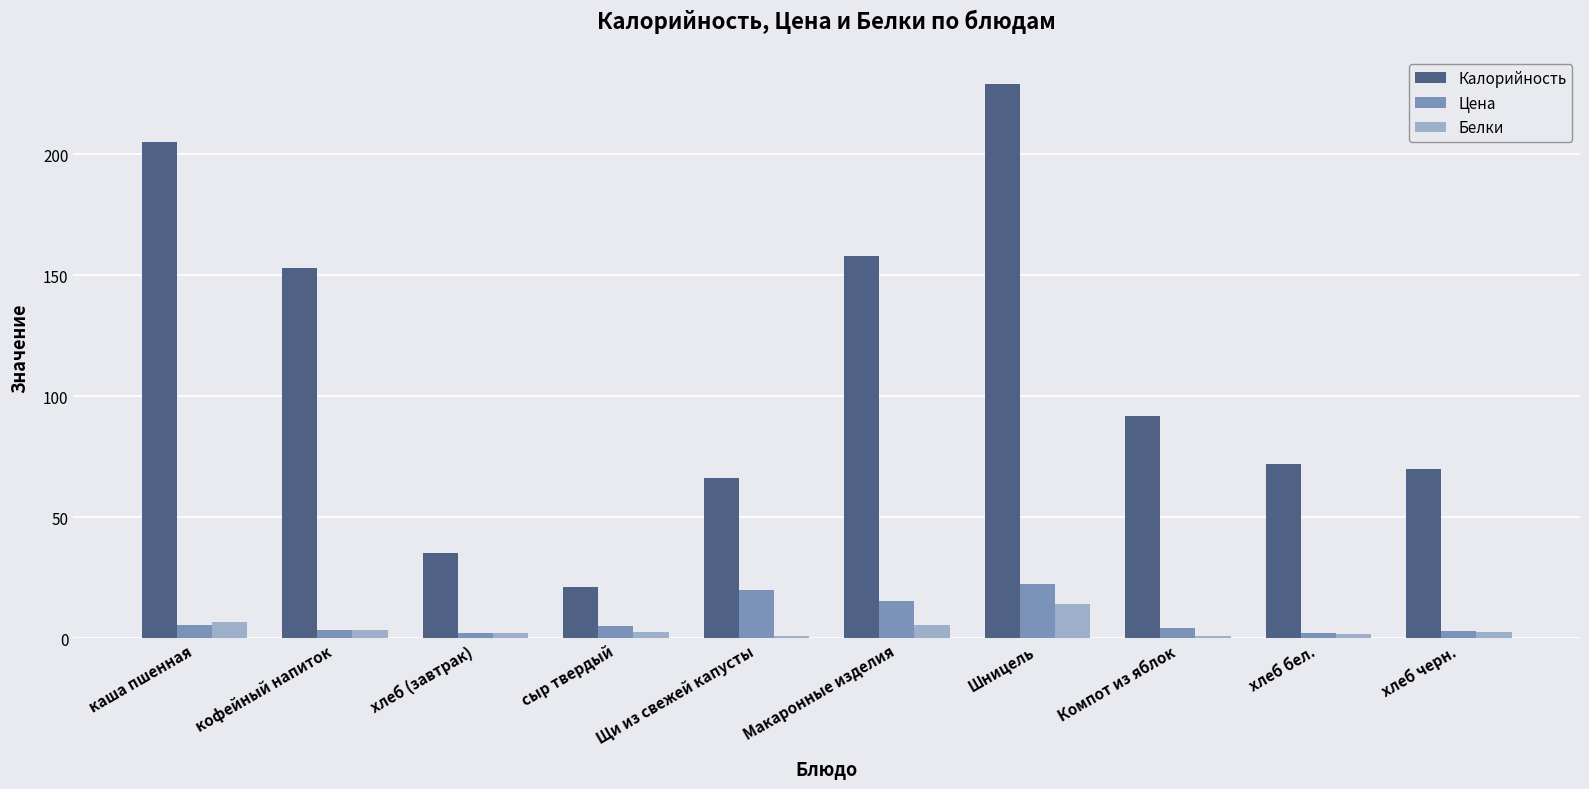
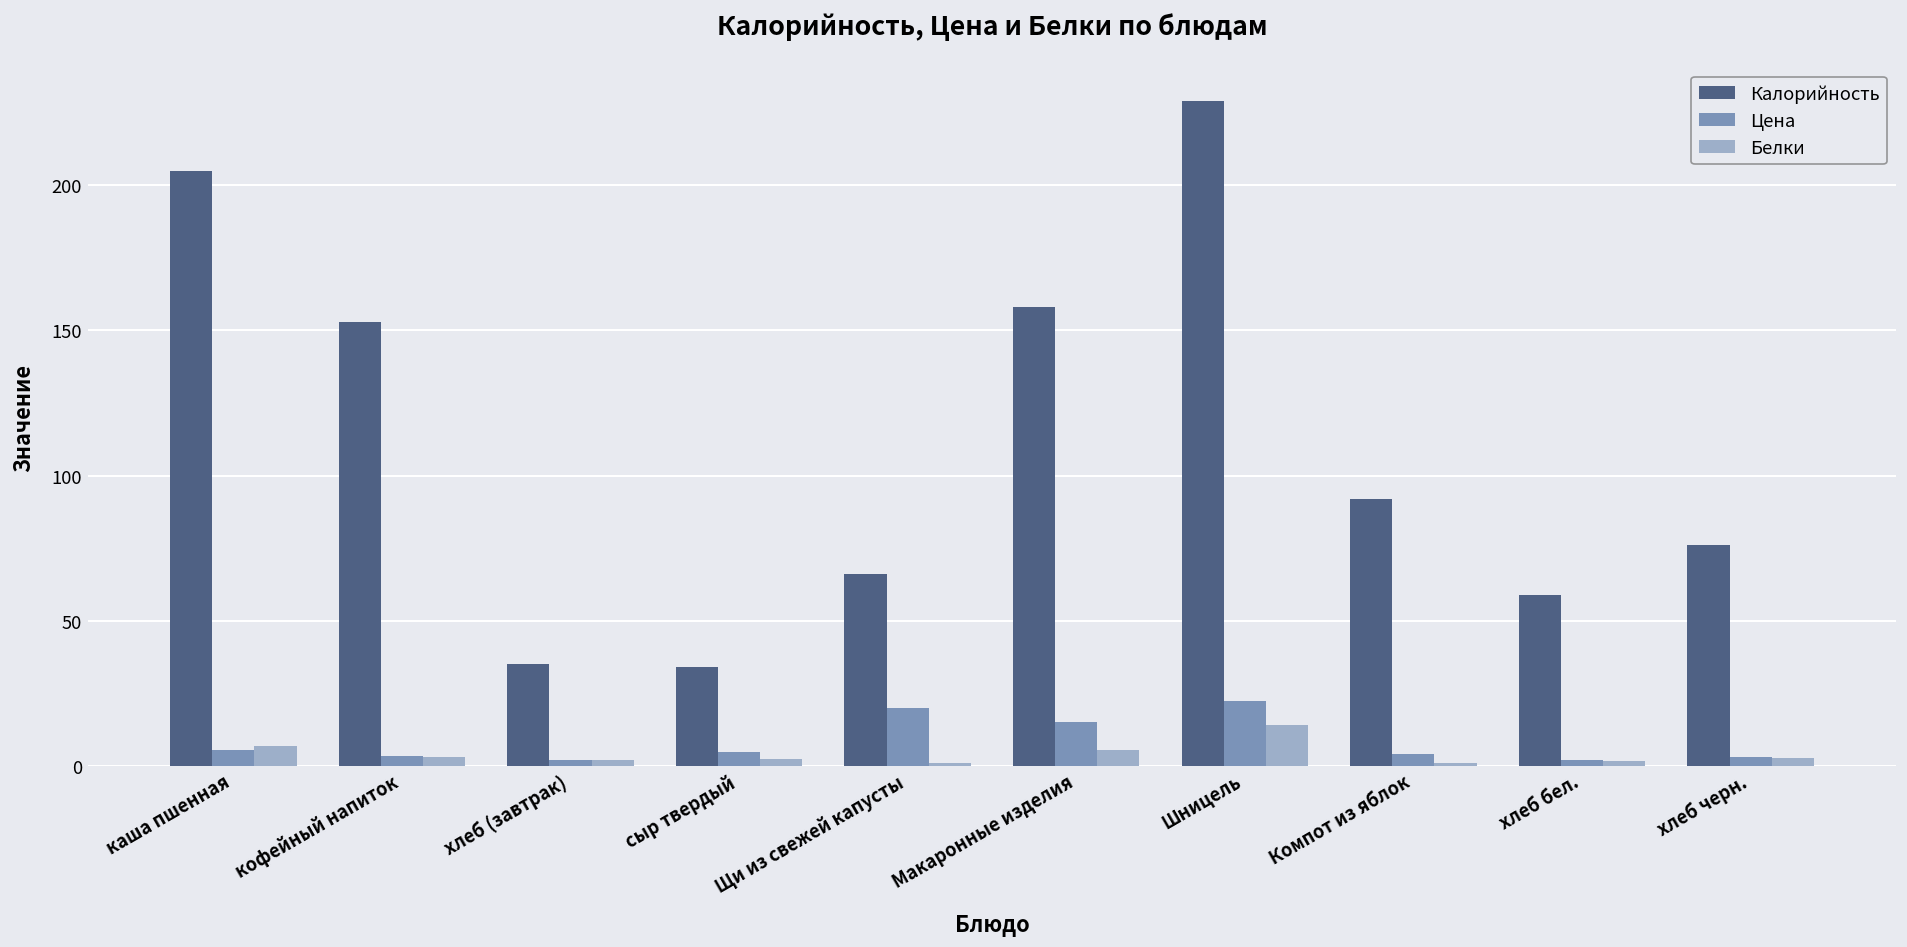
Калорийность, сыр твердый: 21 -> 34
Калорийность, хлеб бел.: 72 -> 59
Калорийность, хлеб черн.: 70 -> 76
